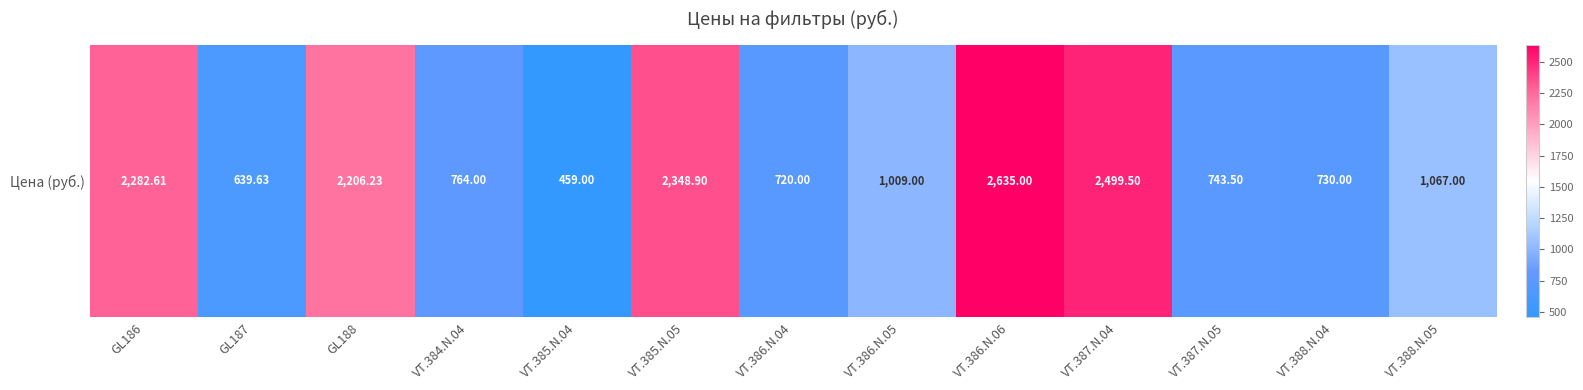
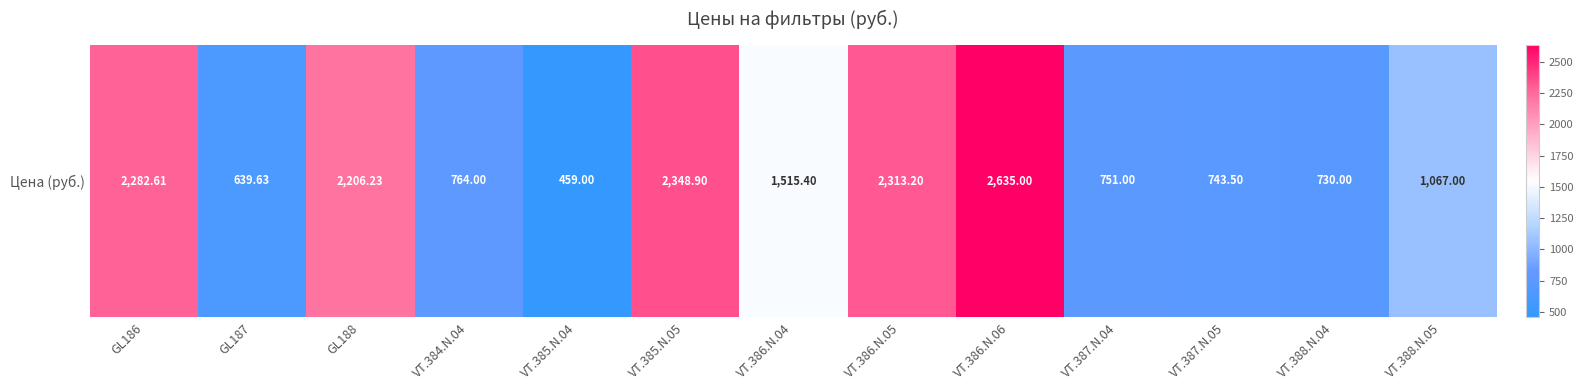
Цена (руб.), VT.386.N.04: 720.00 -> 1,515.40
Цена (руб.), VT.386.N.05: 1,009.00 -> 2,313.20
Цена (руб.), VT.387.N.04: 2,499.50 -> 751.00
